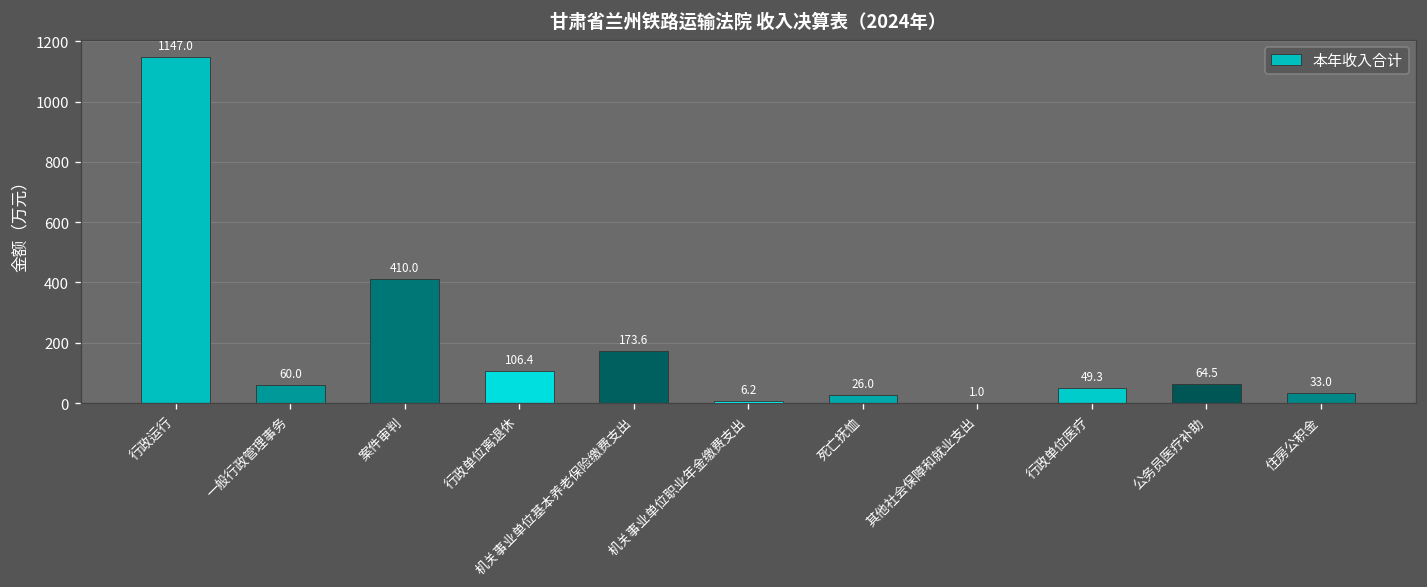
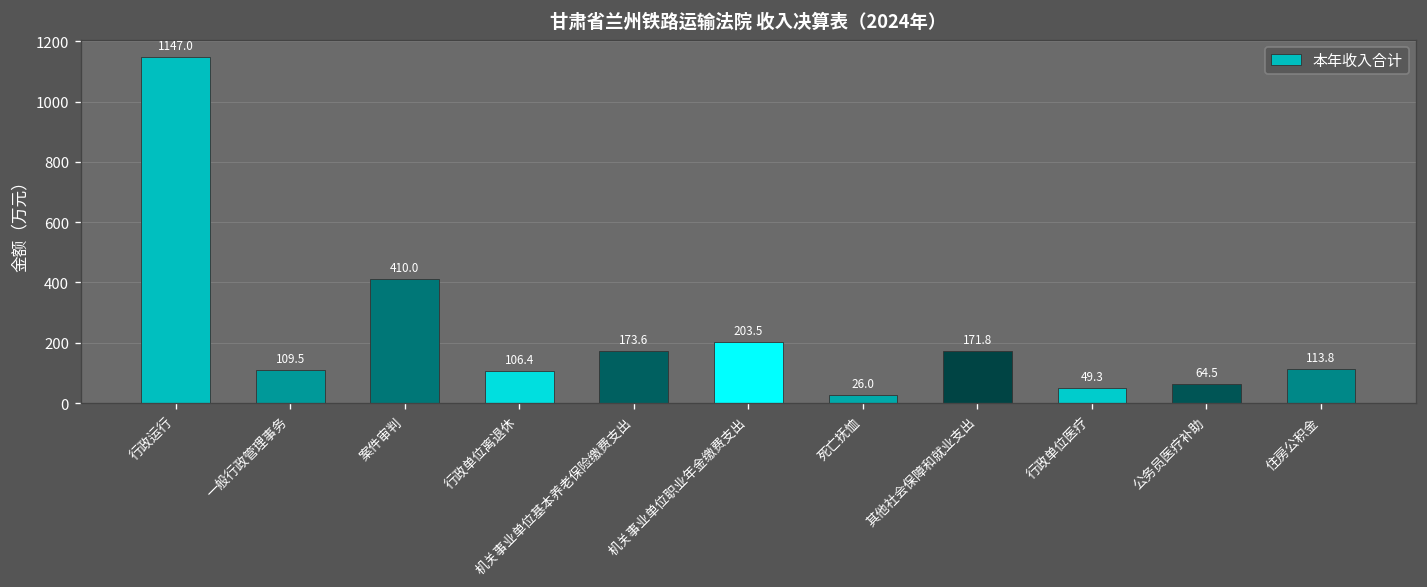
一般行政管理事务: 60.0 -> 109.5
机关事业单位职业年金缴费支出: 6.2 -> 203.5
其他社会保障和就业支出: 1.0 -> 171.8
住房公积金: 33.0 -> 113.8
